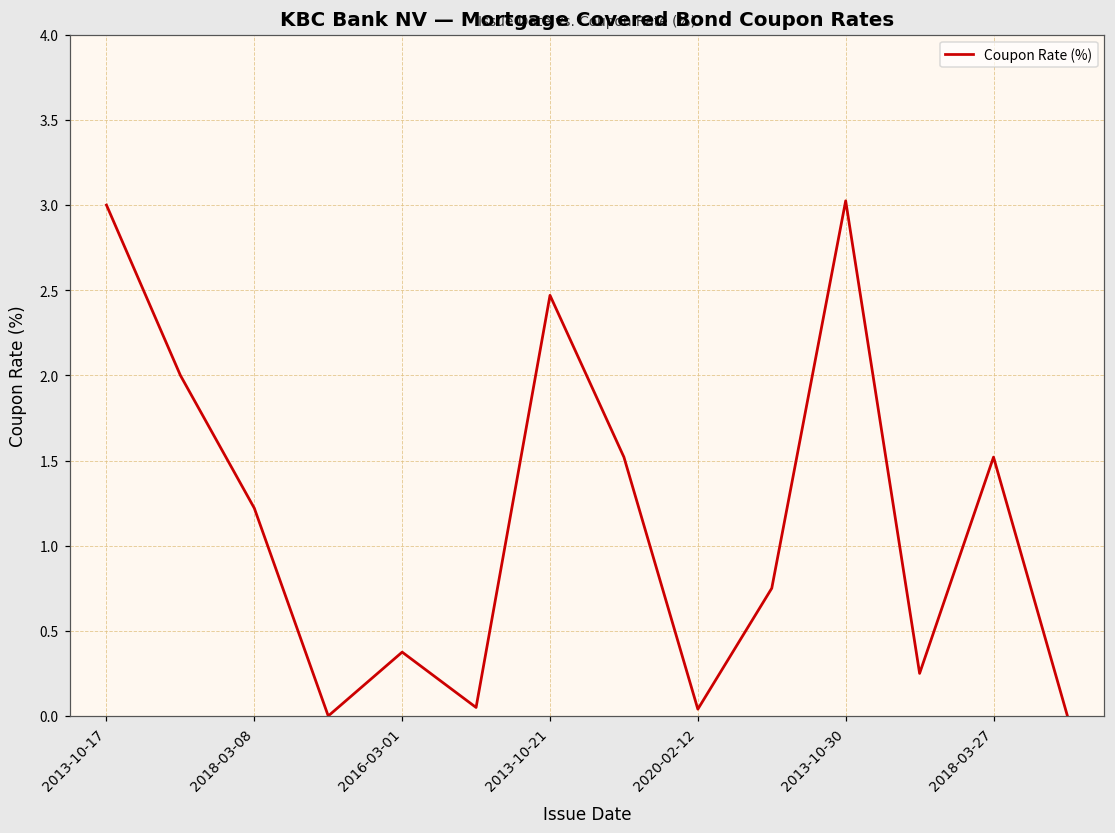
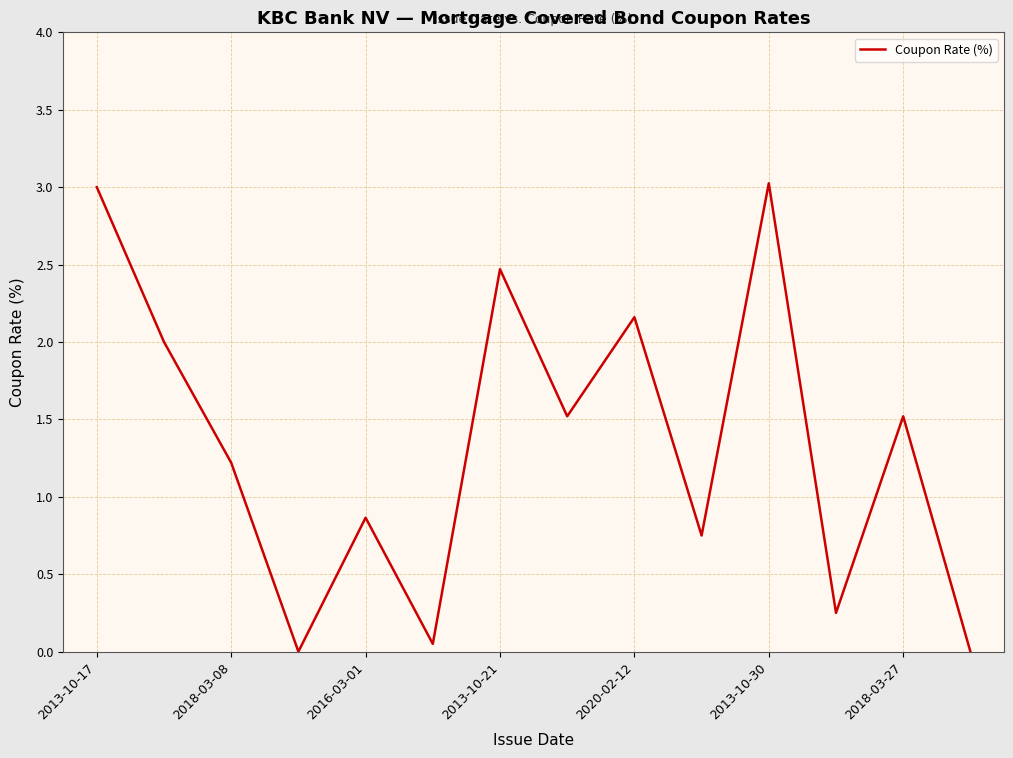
2016-03-01: 0.38 -> 0.87
2020-02-12: 0.04 -> 2.16
